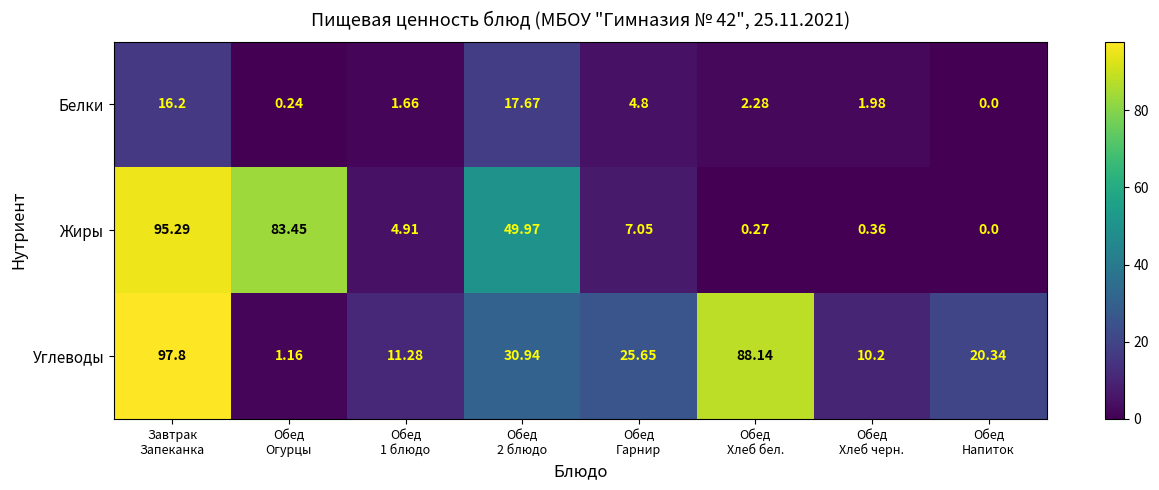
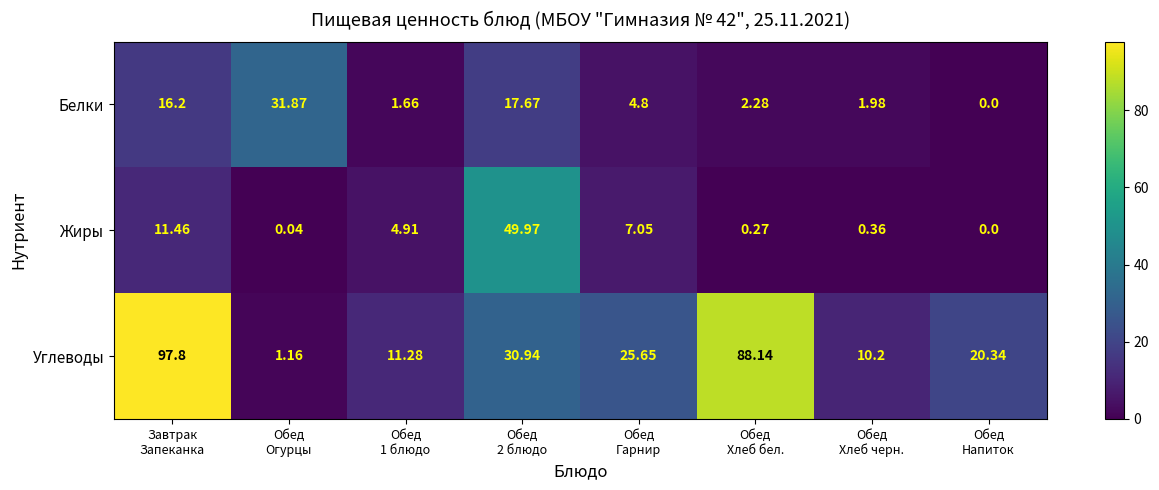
Белки, Обед Огурцы: 0.24 -> 31.87
Жиры, Завтрак Запеканка: 95.29 -> 11.46
Жиры, Обед Огурцы: 83.45 -> 0.04
